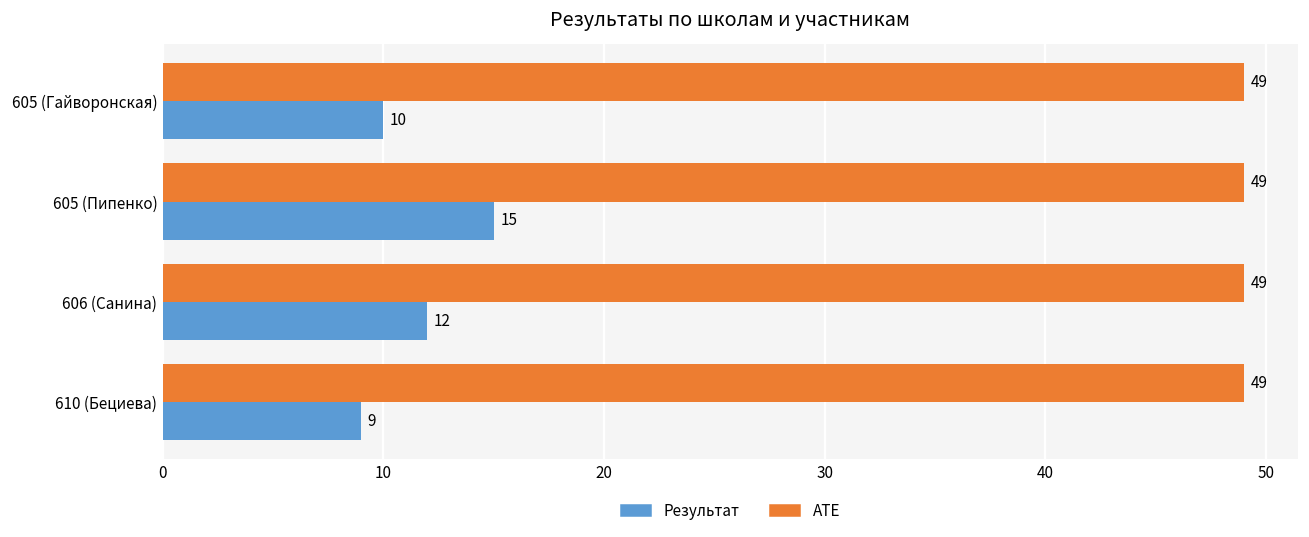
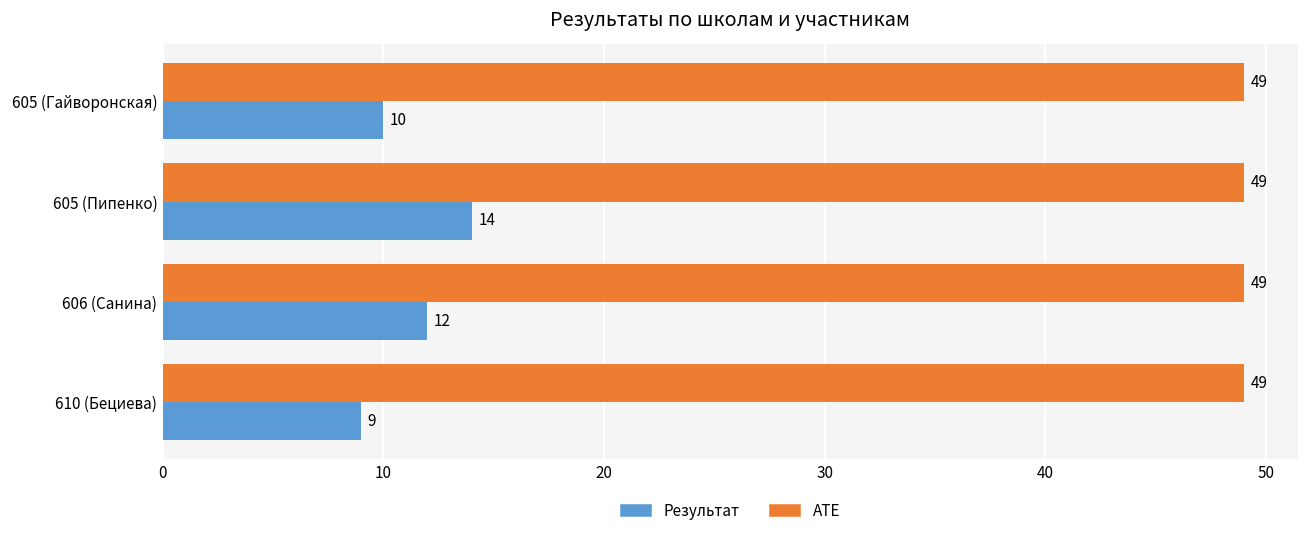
Результат, 605 (Пипенко): 15 -> 14
